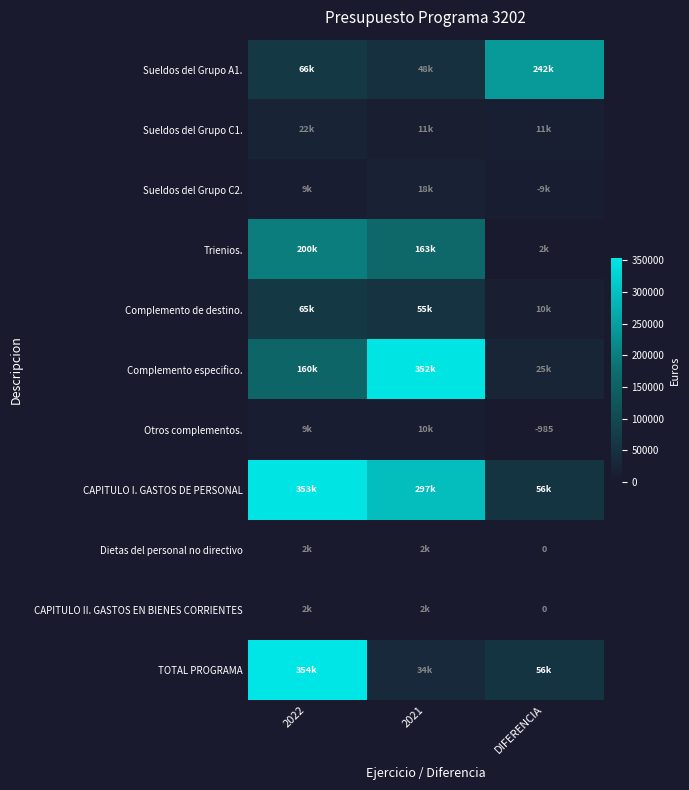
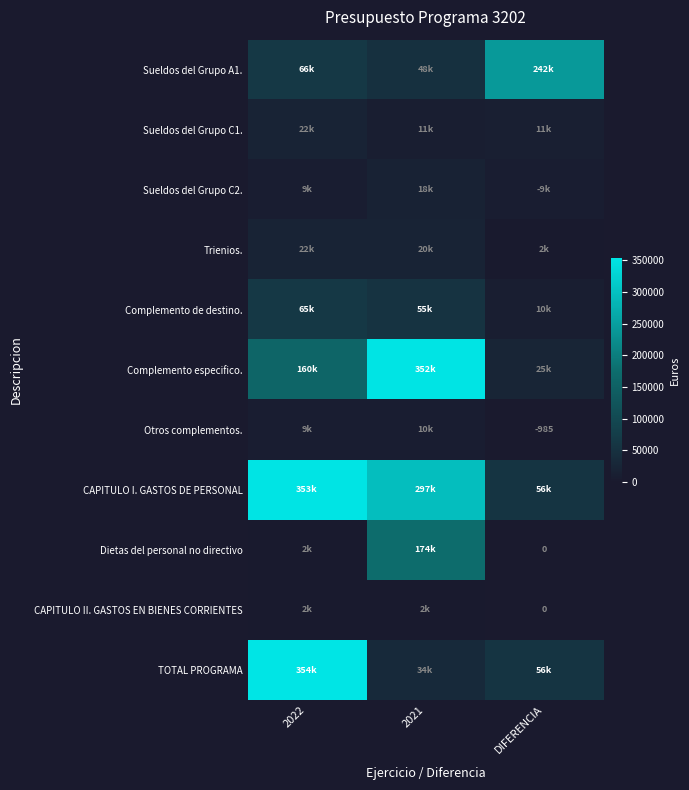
Trienios., 2022: 200k -> 22k
Trienios., 2021: 163k -> 20k
Dietas del personal no directivo, 2021: 2k -> 174k
